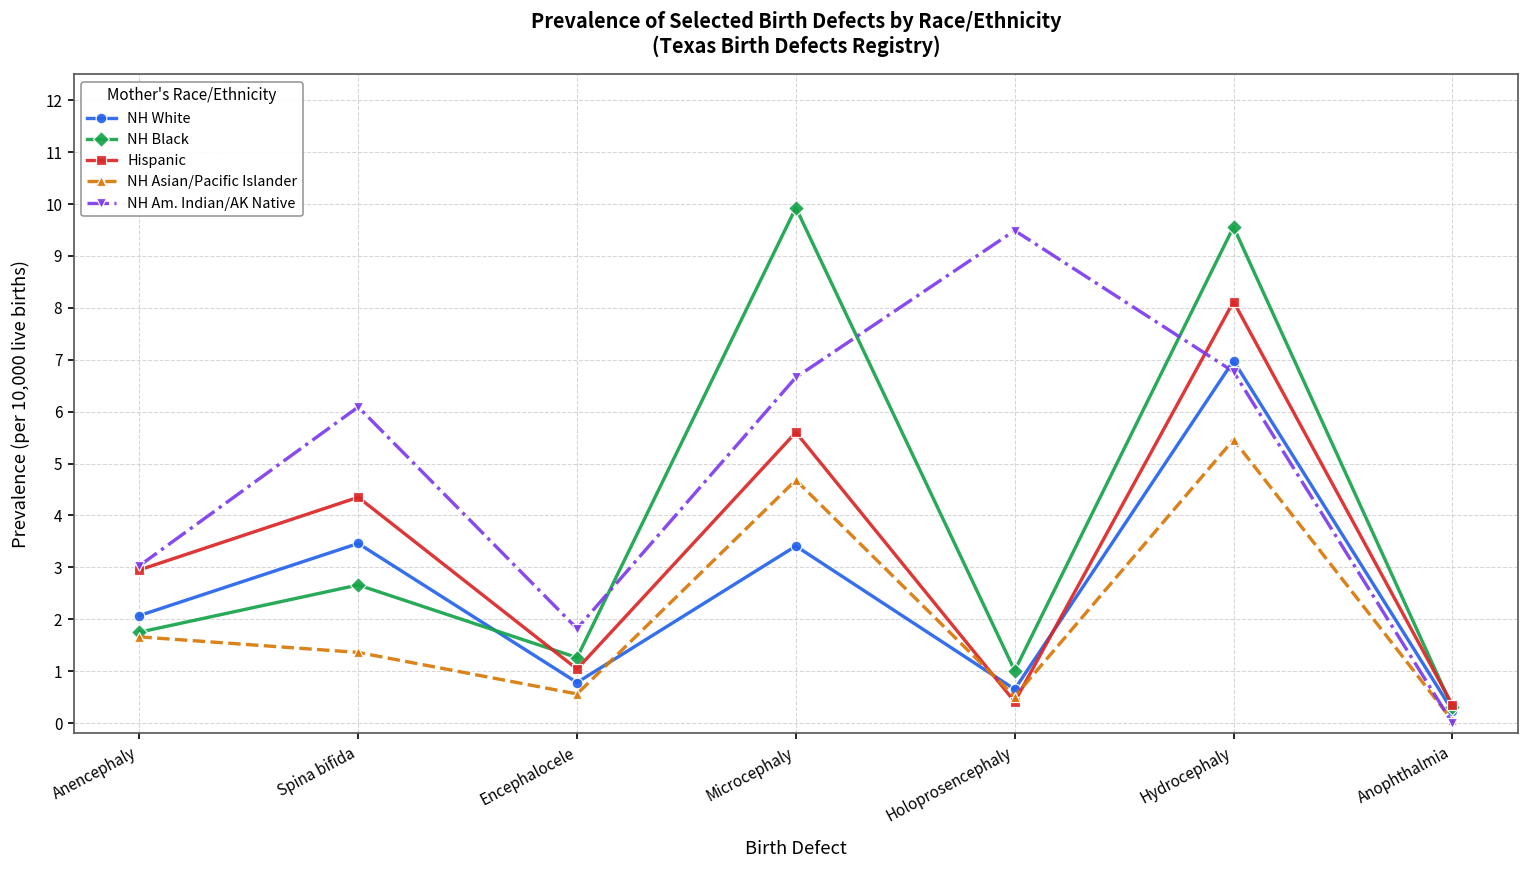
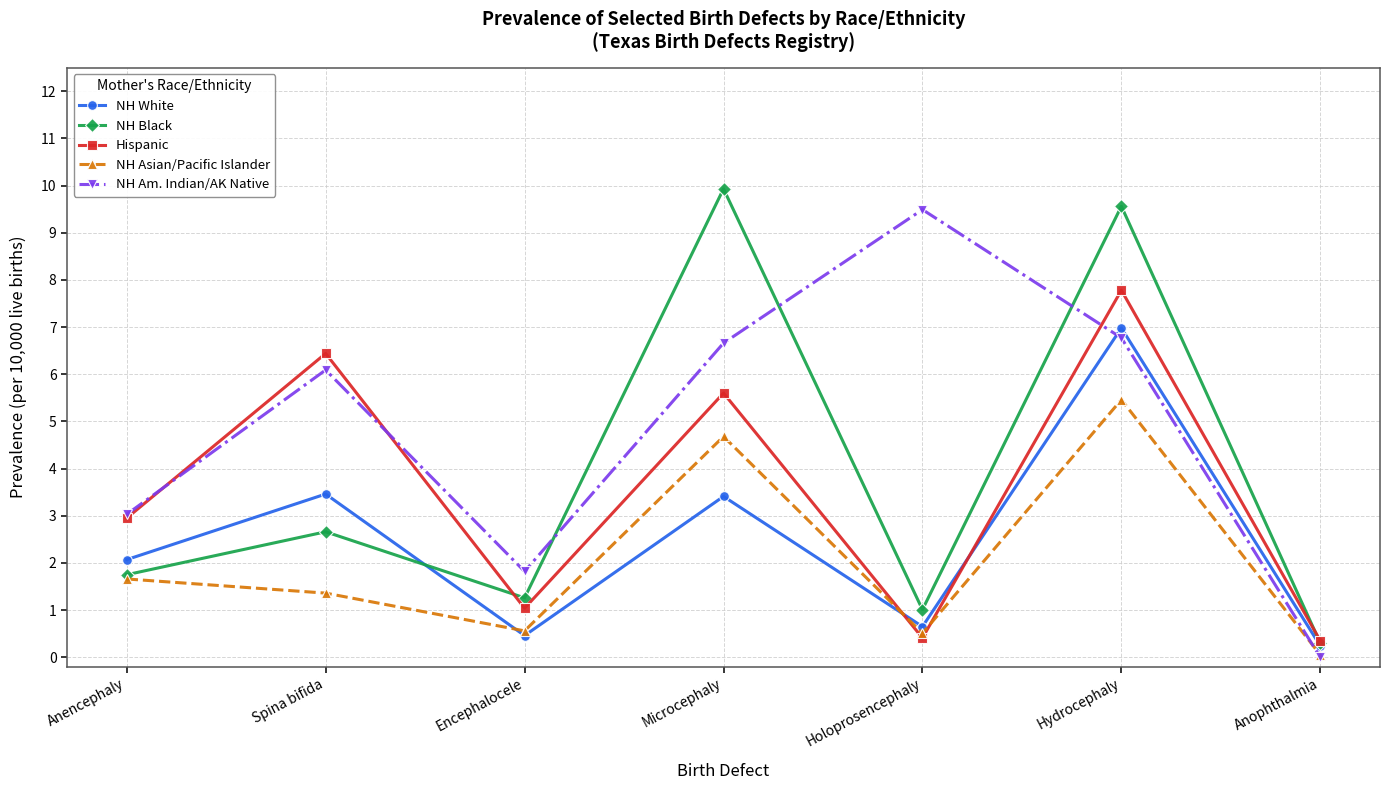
Hispanic, Spina bifida: 4.4 -> 6.4
NH White, Encephalocele: 0.8 -> 0.5
Hispanic, Hydrocephaly: 8.1 -> 7.8
